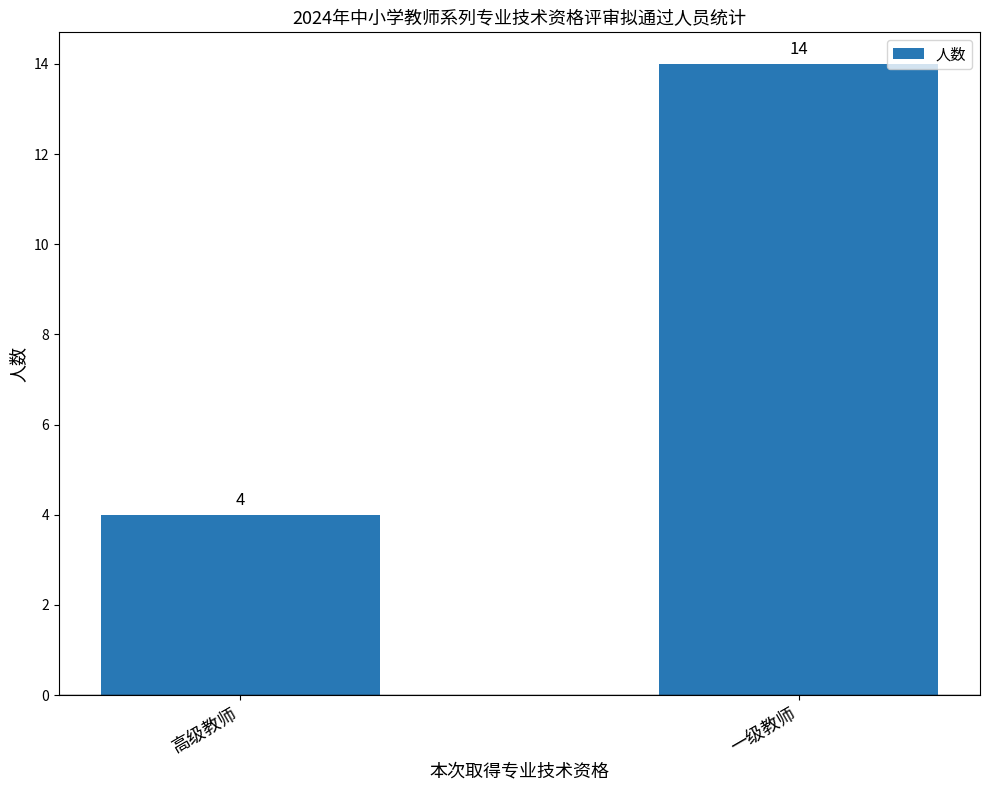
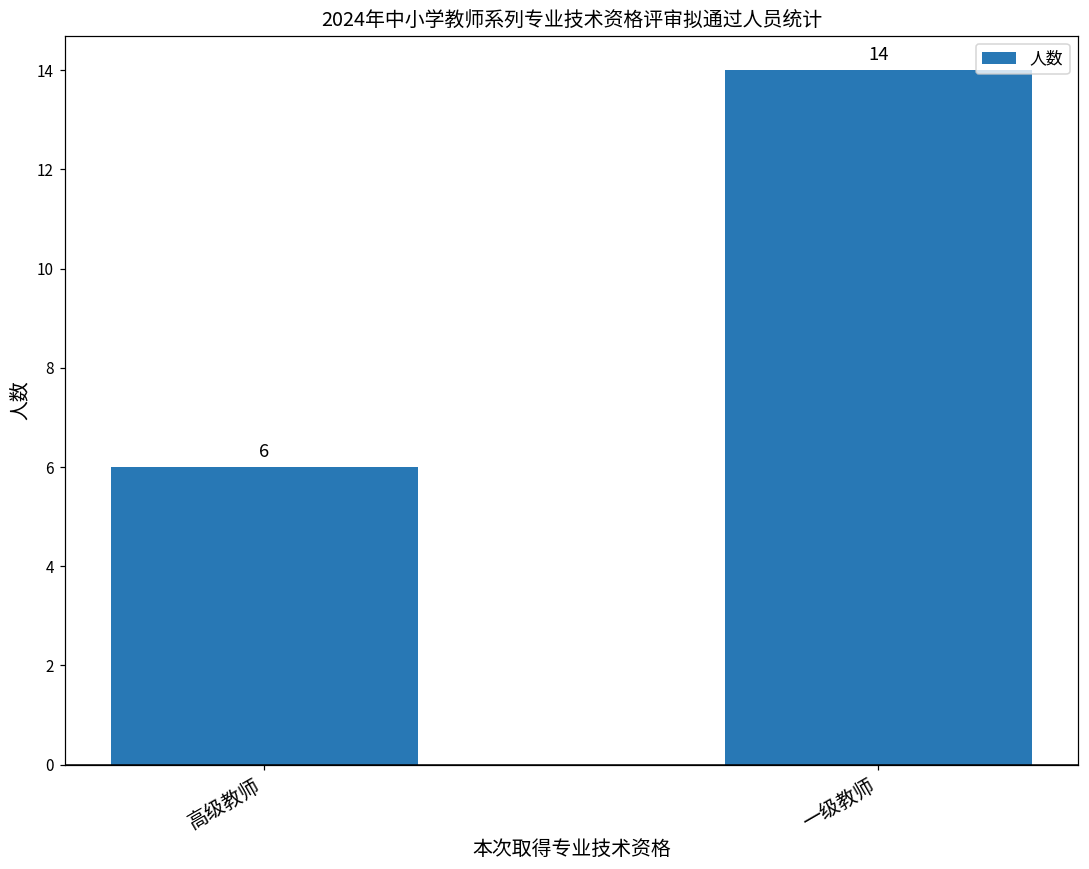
高级教师: 4 -> 6
